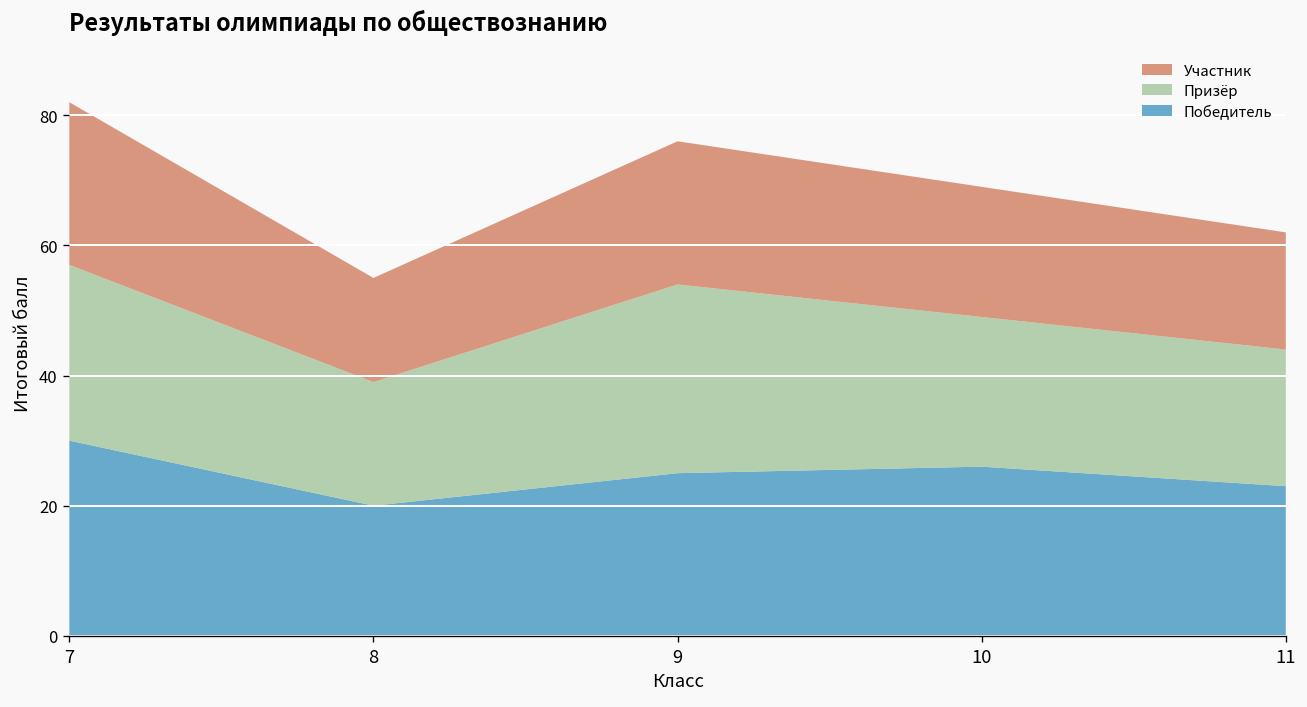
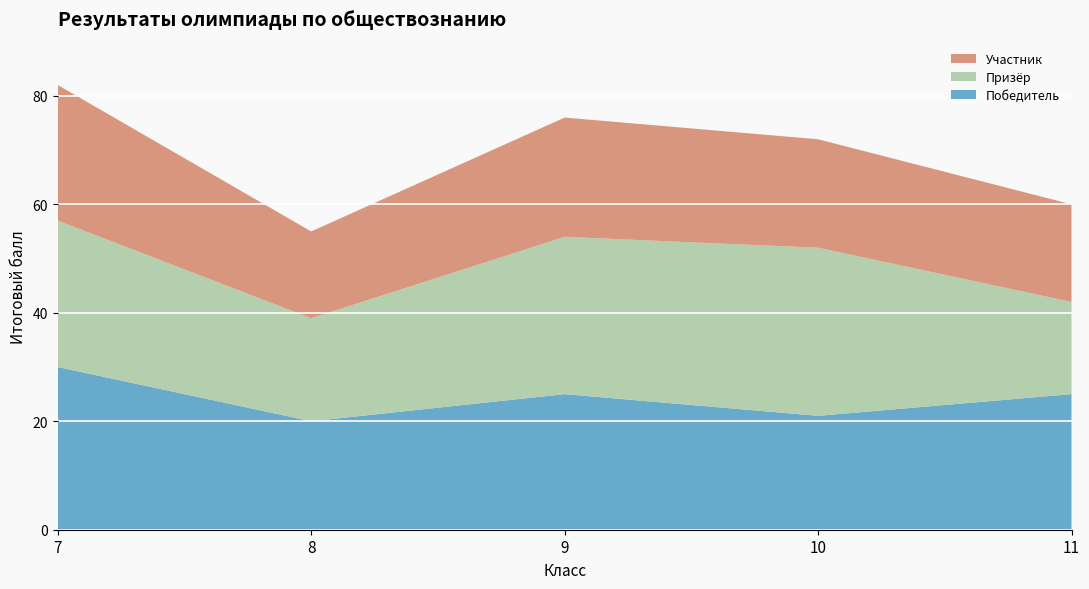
Победитель, 10: 26 -> 21
Призёр, 10: 23 -> 31
Победитель, 11: 23 -> 25
Призёр, 11: 21 -> 17
